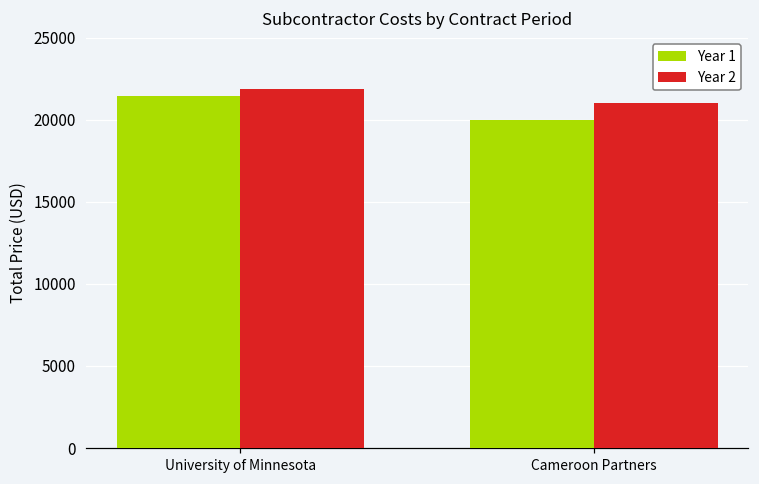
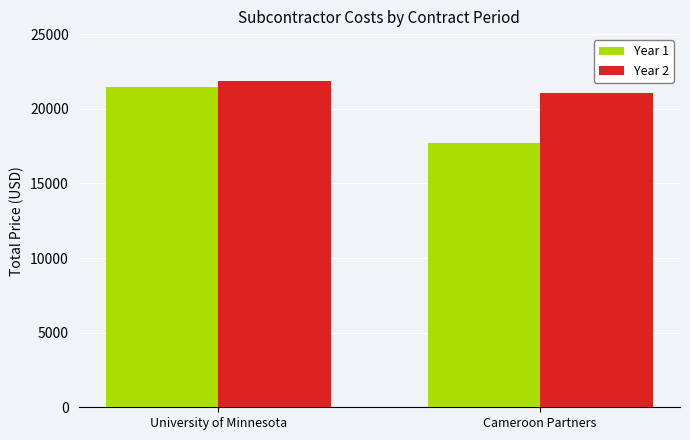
Year 1, Cameroon Partners: 20000 -> 17700
